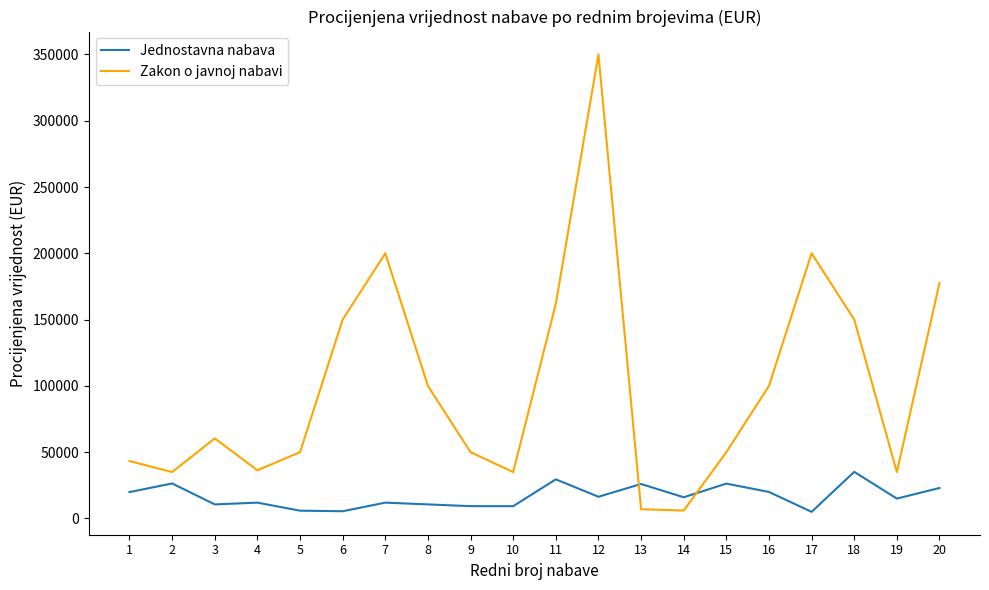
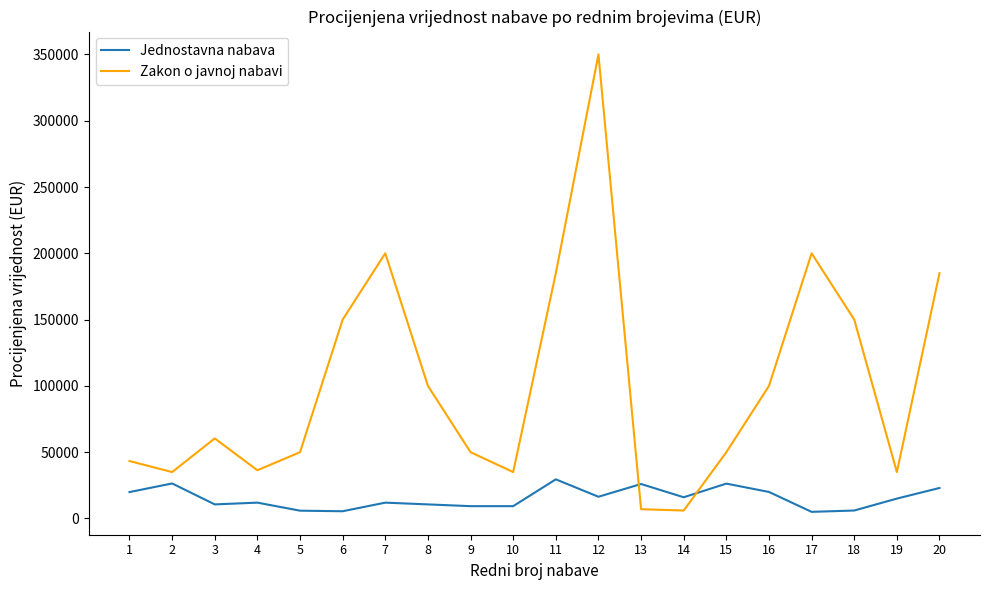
Zakon o javnoj nabavi, 11: 162000 -> 185000
Jednostavna nabava, 18: 35000 -> 6000
Zakon o javnoj nabavi, 20: 178000 -> 185000
